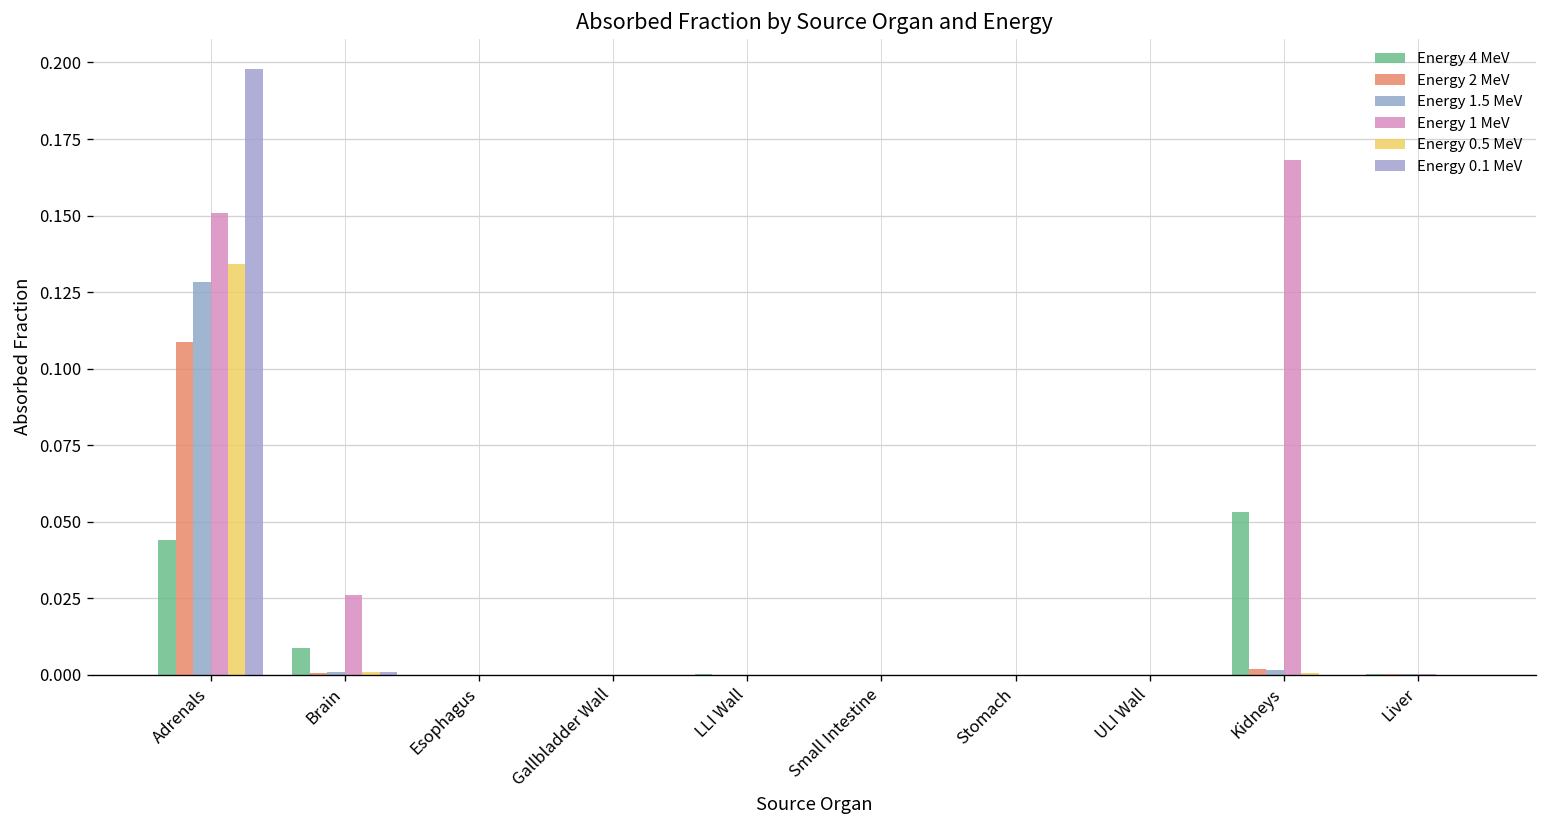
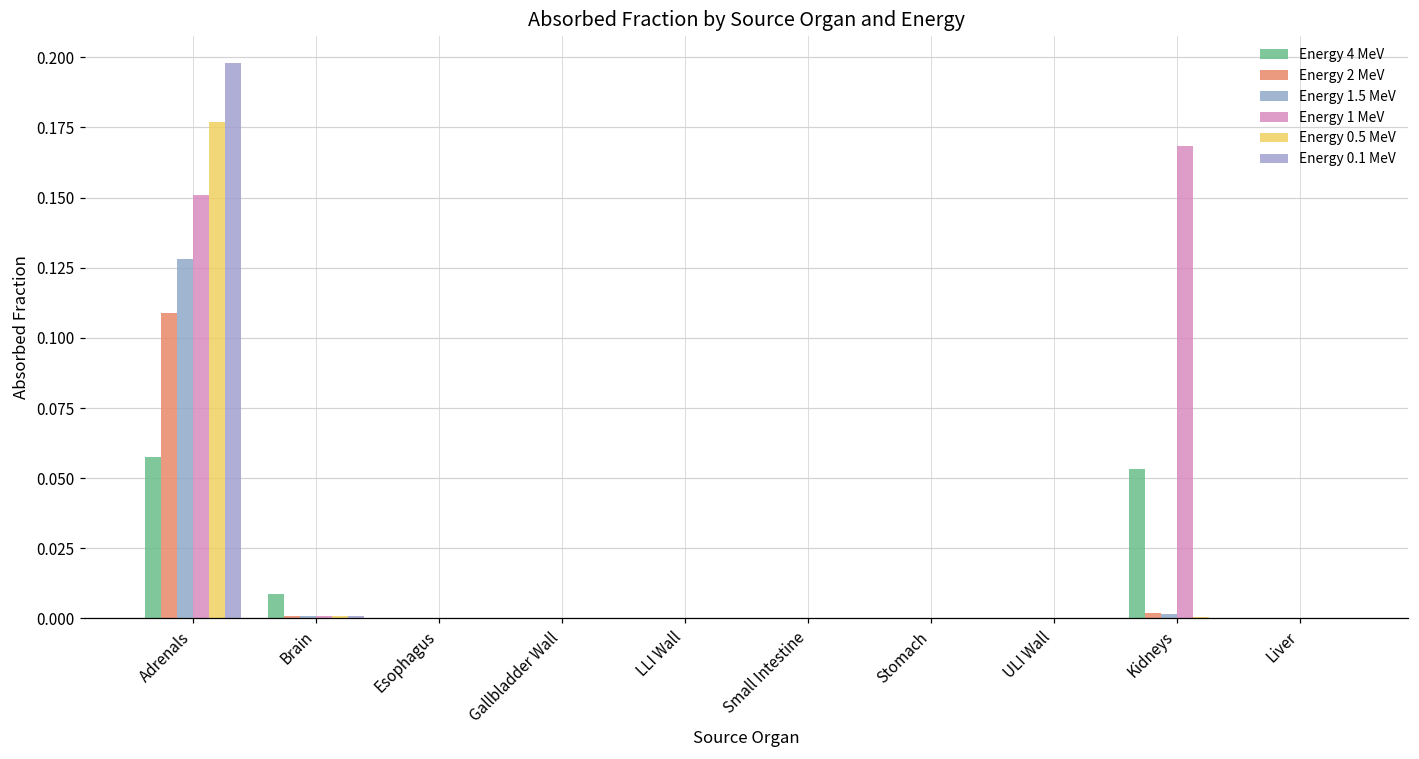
Energy 4 MeV, Adrenals: 0.044 -> 0.058
Energy 0.5 MeV, Adrenals: 0.134 -> 0.177
Energy 1 MeV, Brain: 0.026 -> 0.001
